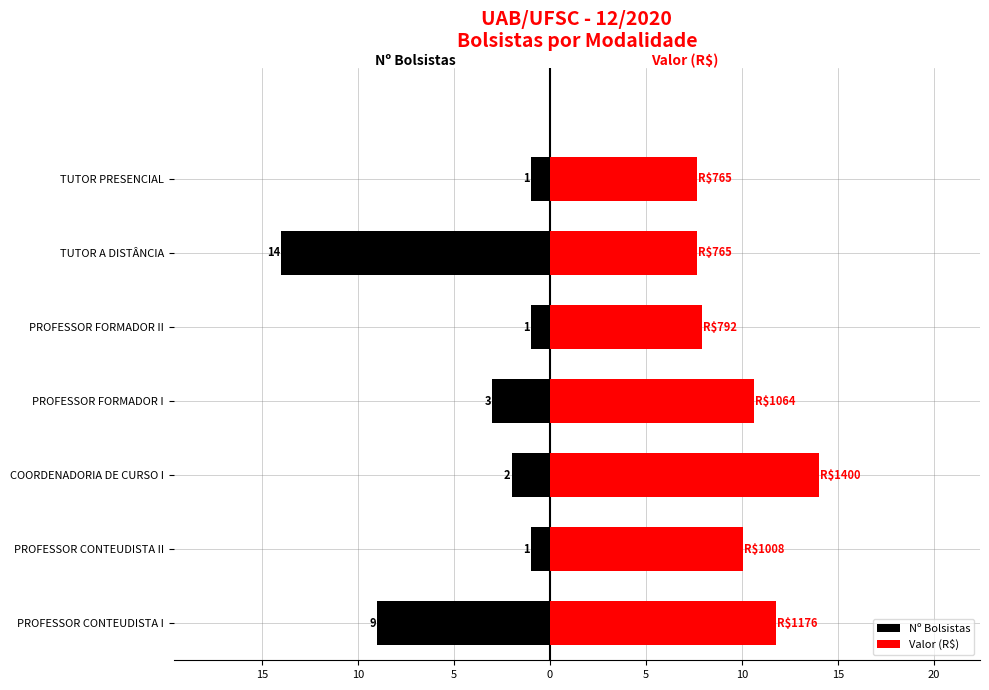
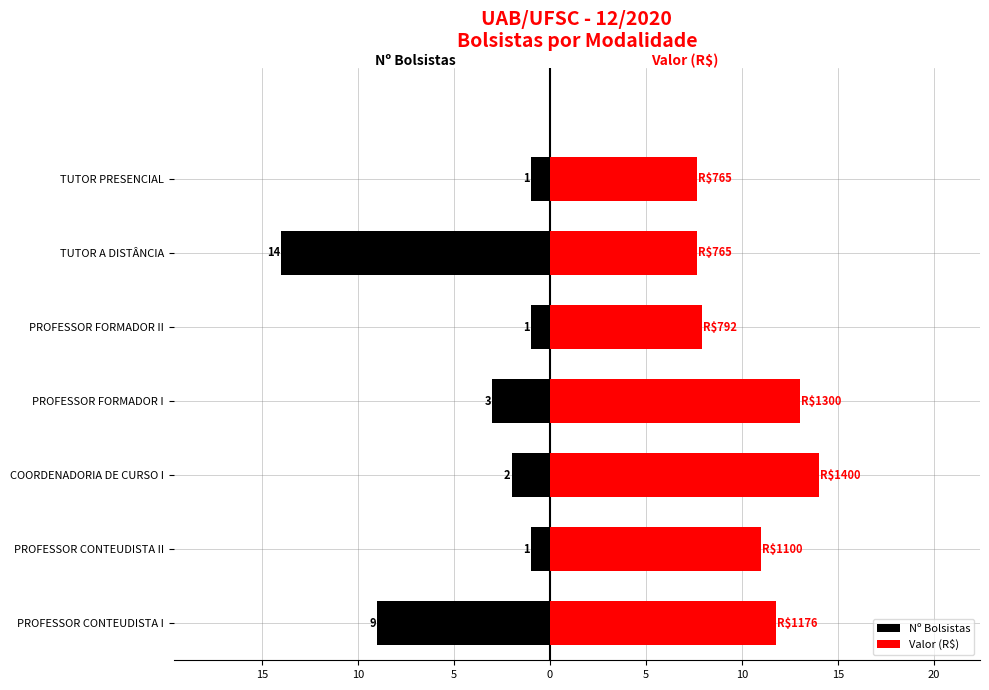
Valor (R$), PROFESSOR FORMADOR I: $1064 -> $1300
Valor (R$), PROFESSOR CONTEUDISTA II: $1008 -> $1100
